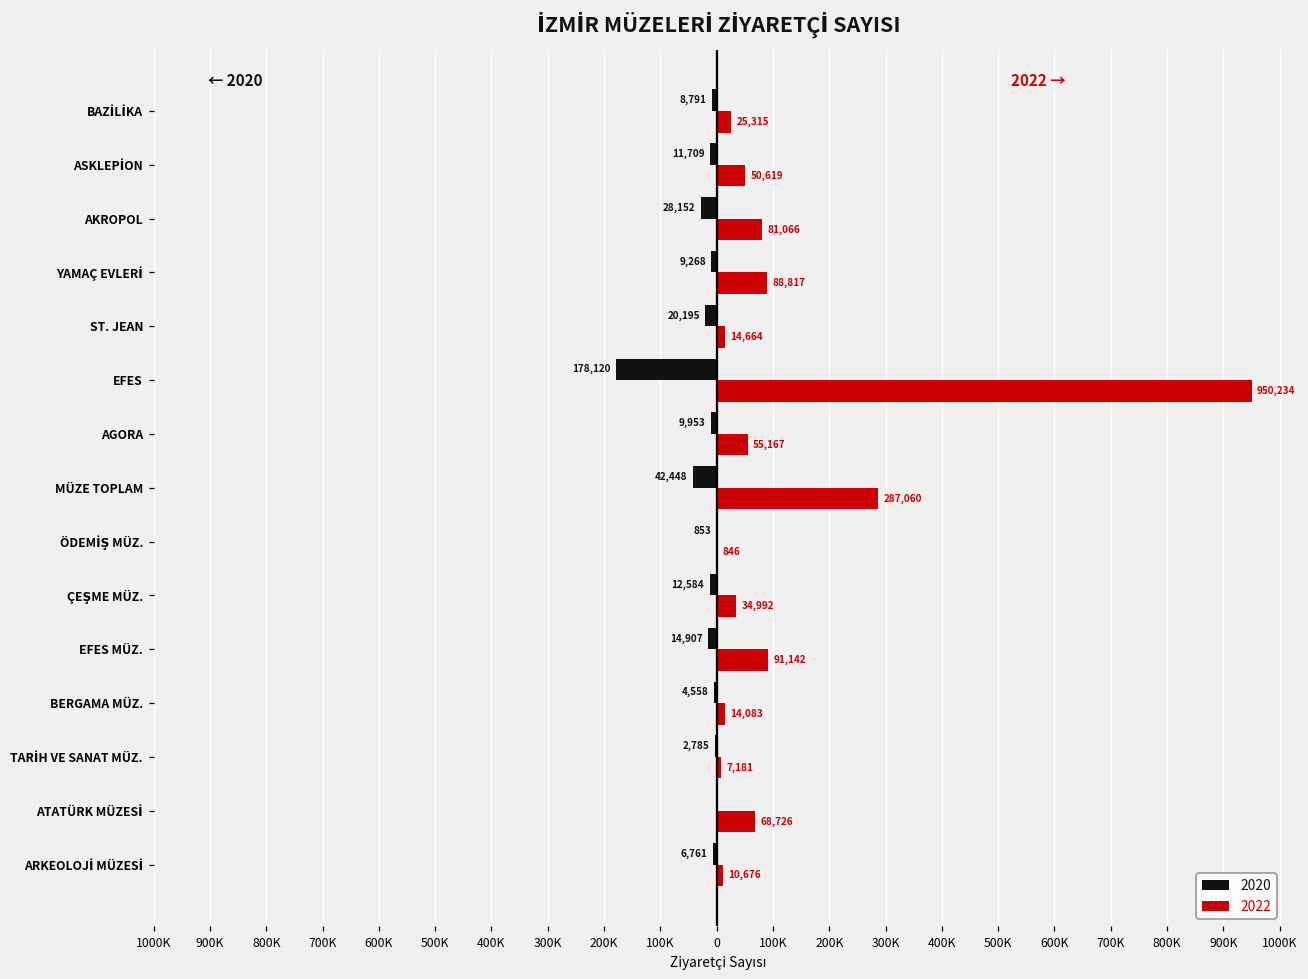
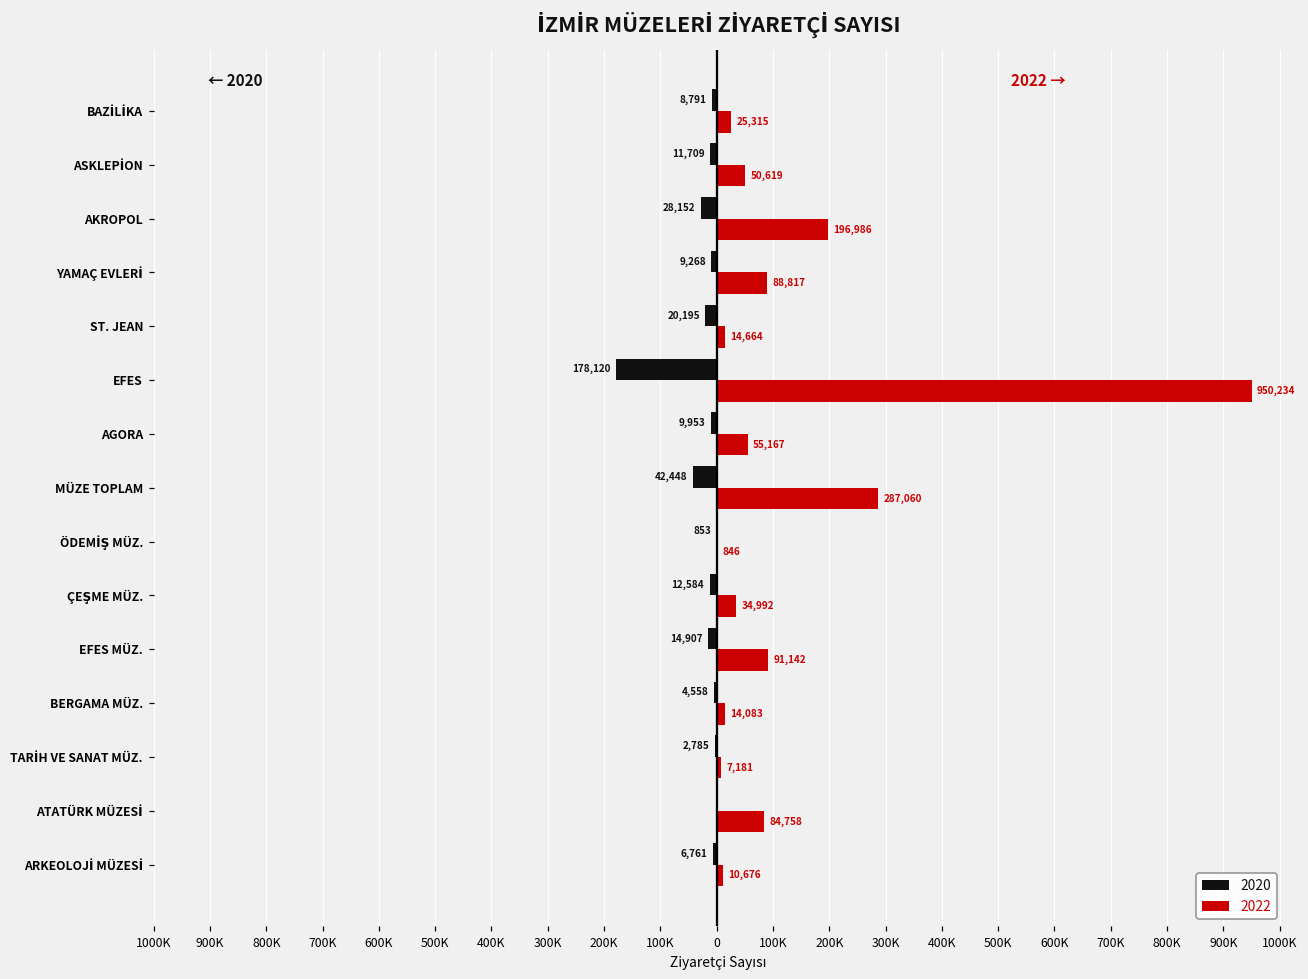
2022, AKROPOL: 81,066 -> 196,986
2022, ATATÜRK MÜZESİ: 68,726 -> 84,758
